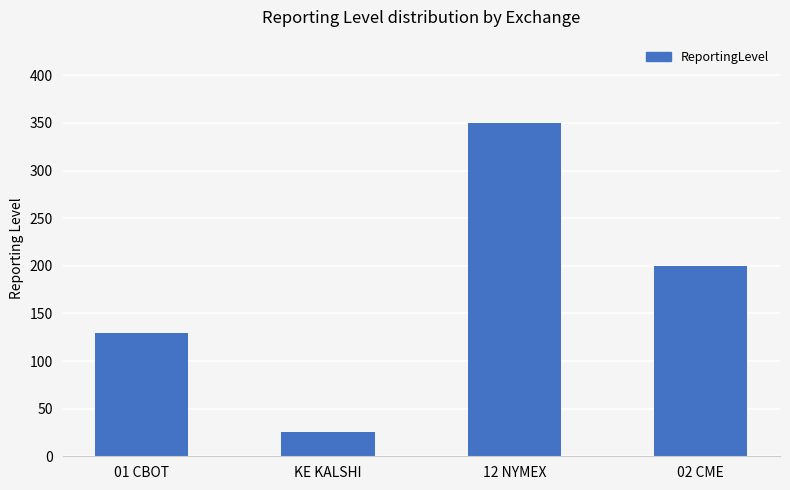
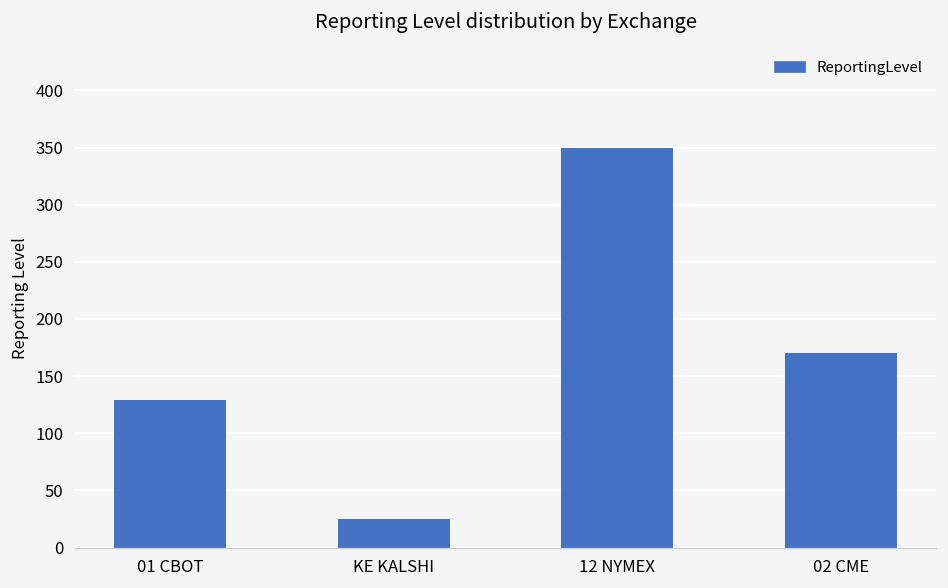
02 CME: 200 -> 170
